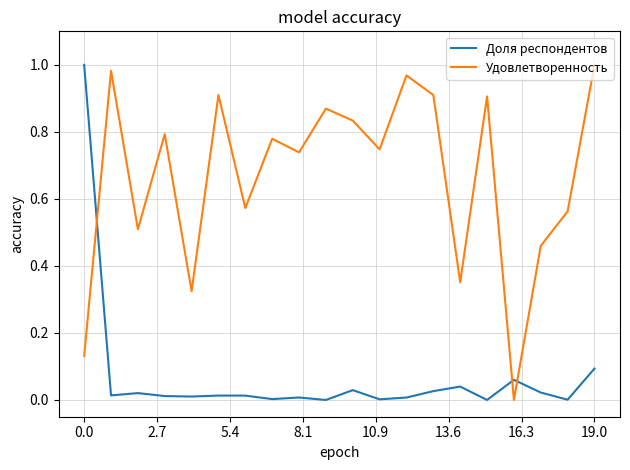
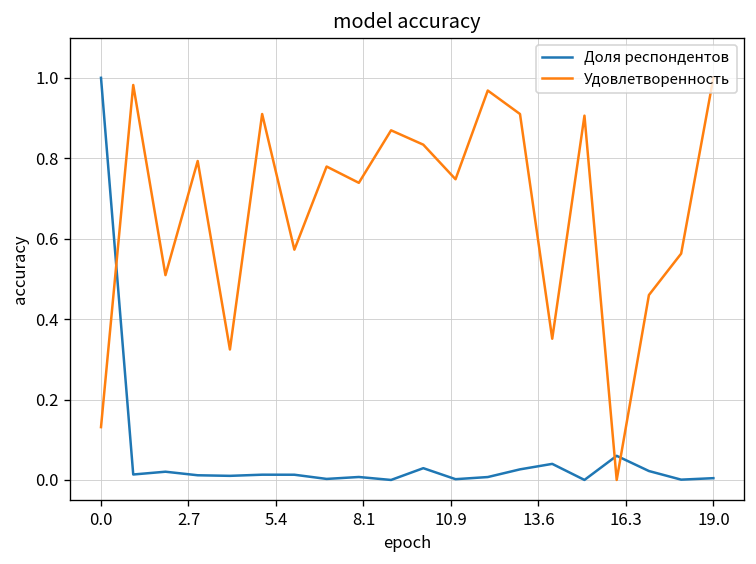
Доля респондентов, 19.0: 0.09 -> 0.00
